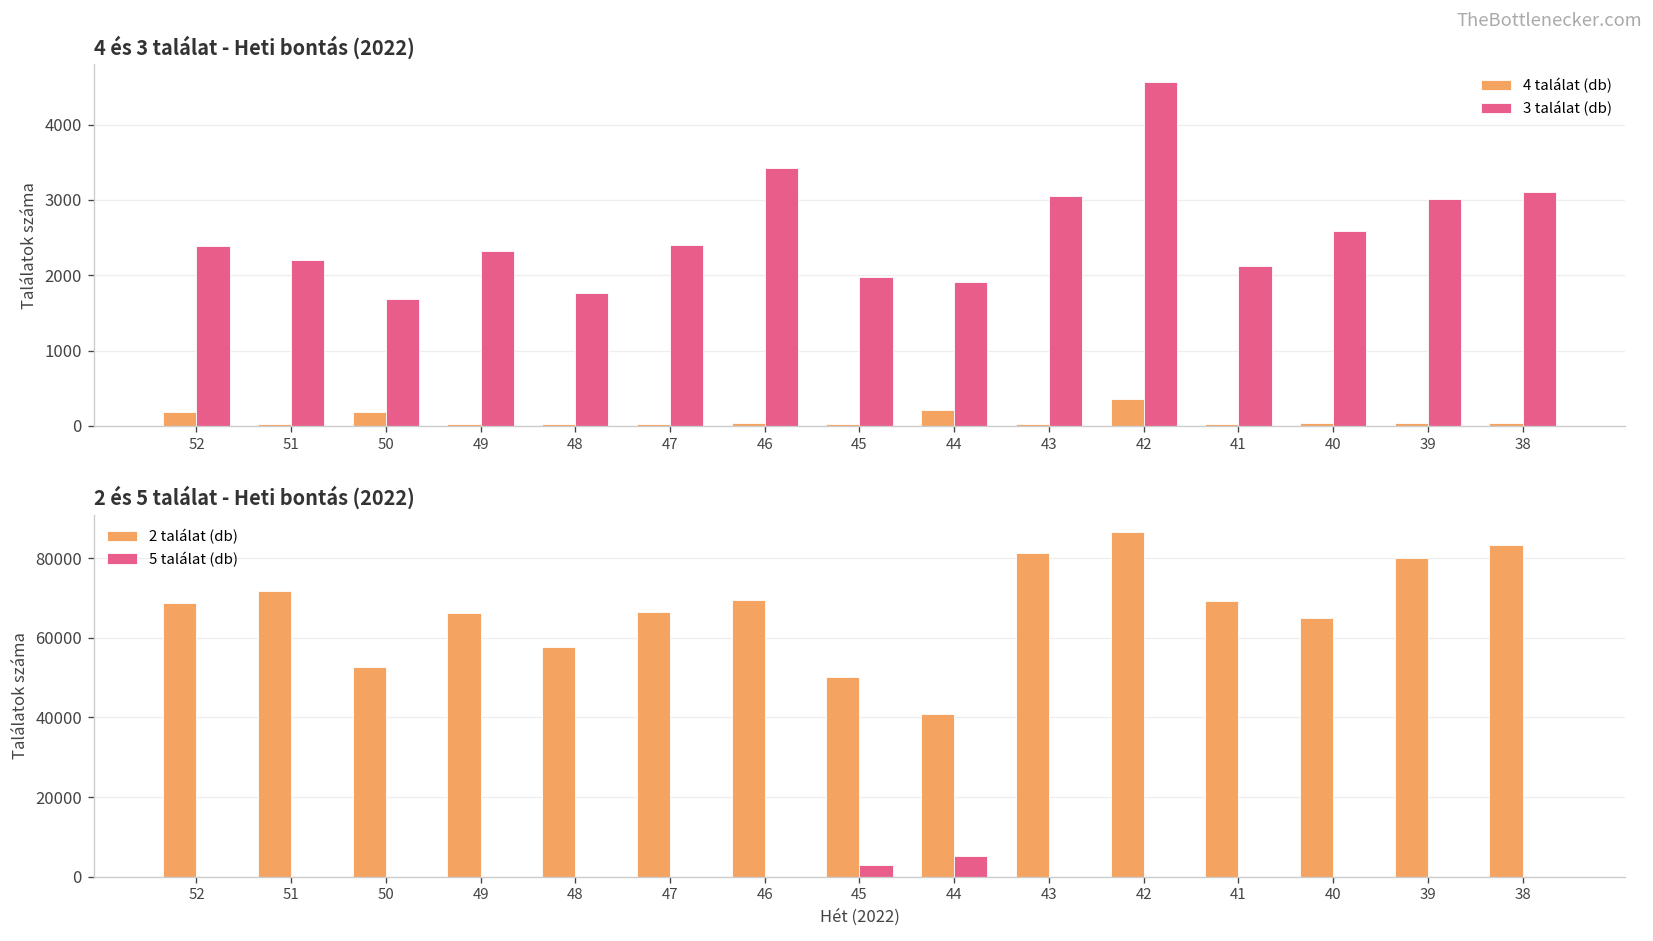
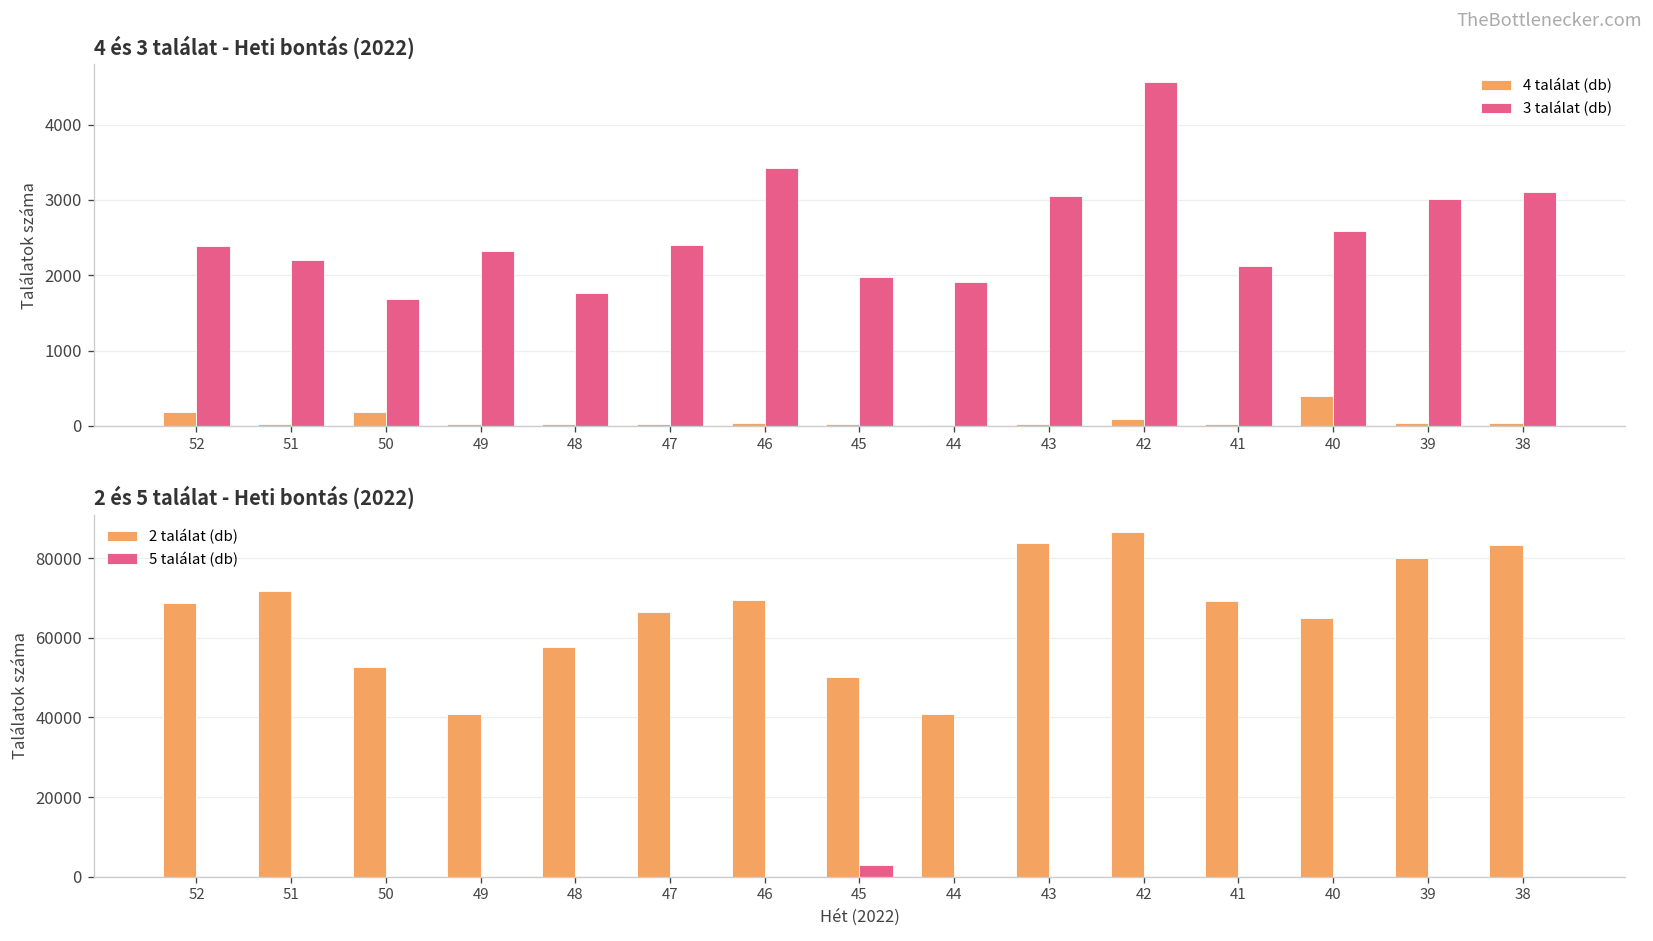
4 és 3 találat - Heti bontás (2022), 4 találat (db), 44: 200 -> 0
4 és 3 találat - Heti bontás (2022), 4 találat (db), 42: 400 -> 100
4 és 3 találat - Heti bontás (2022), 4 találat (db), 40: 0 -> 400
2 és 5 találat - Heti bontás (2022), 2 találat (db), 49: 66000 -> 41000
2 és 5 találat - Heti bontás (2022), 5 találat (db), 44: 5000 -> 0
2 és 5 találat - Heti bontás (2022), 2 találat (db), 43: 81000 -> 84000
